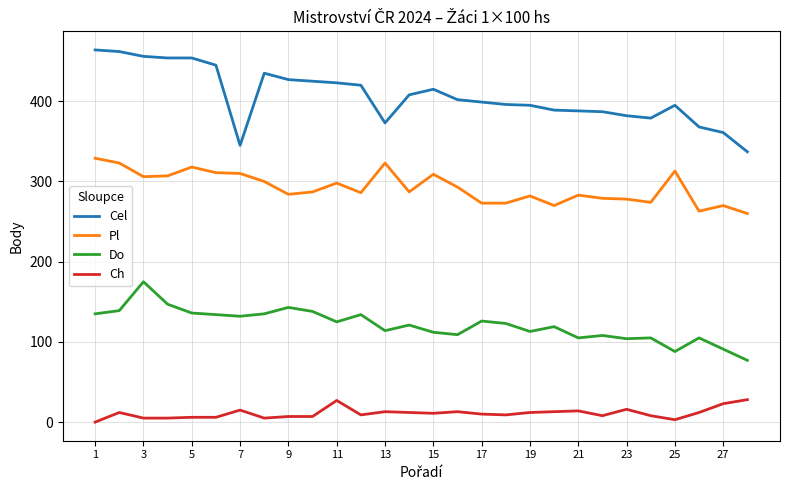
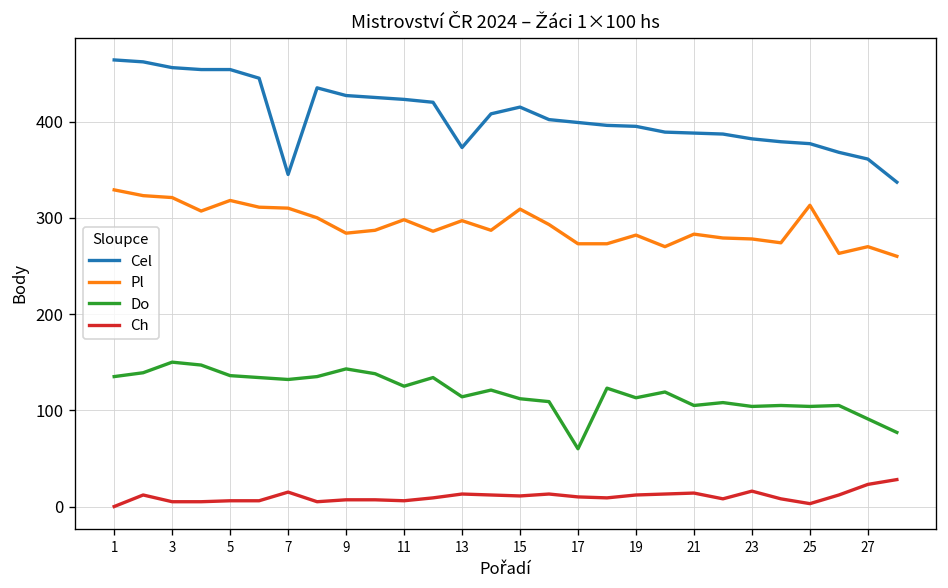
Pl, 3: 310 -> 320
Do, 3: 180 -> 150
Ch, 11: 30 -> 10
Pl, 13: 320 -> 300
Do, 17: 130 -> 60
Cel, 25: 400 -> 380
Do, 25: 90 -> 100
